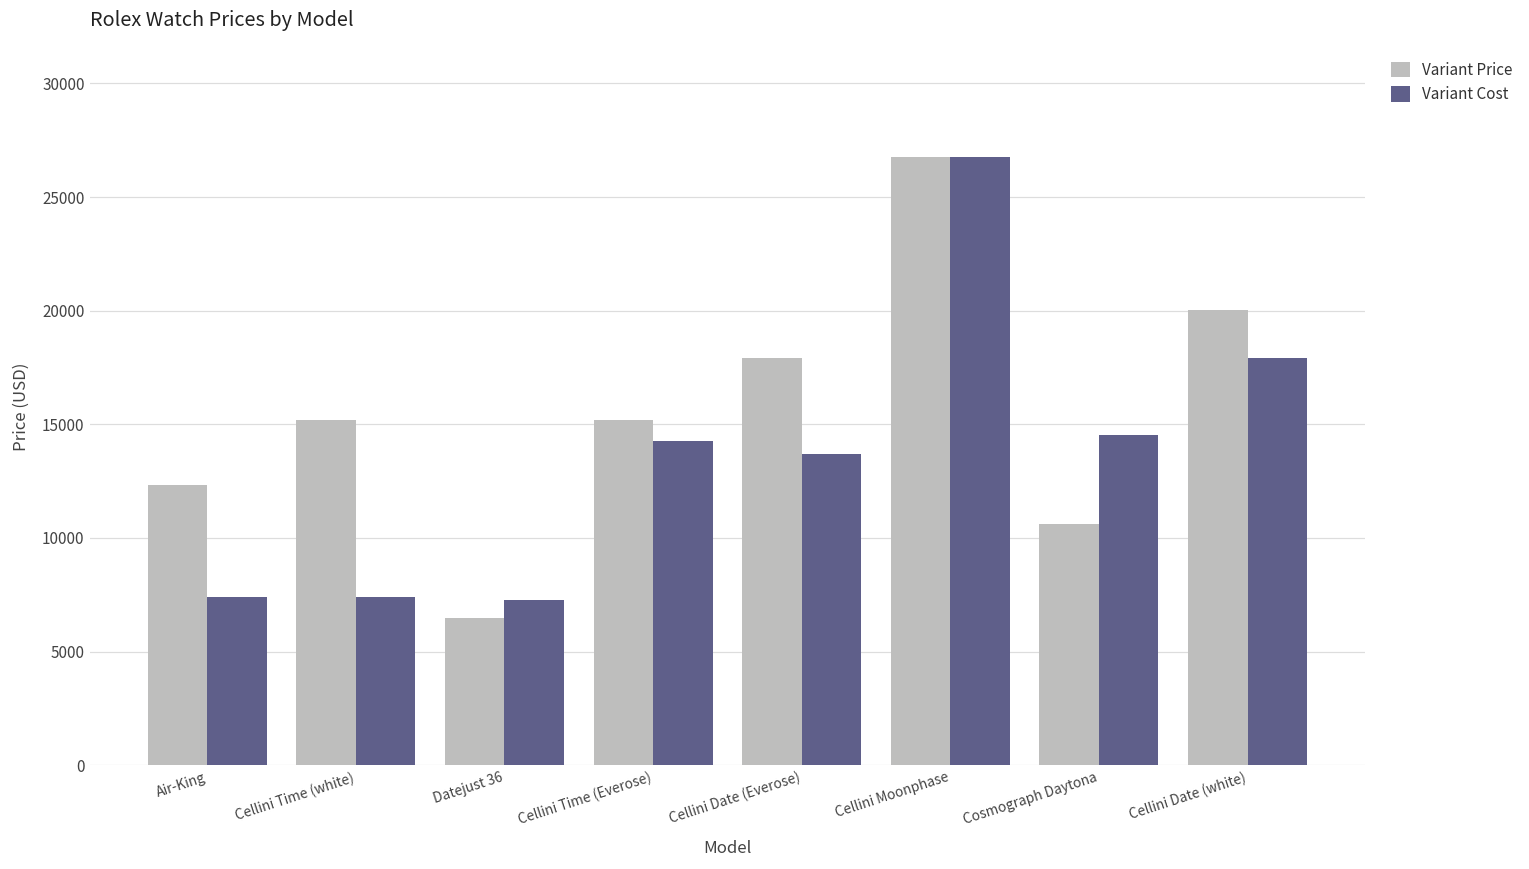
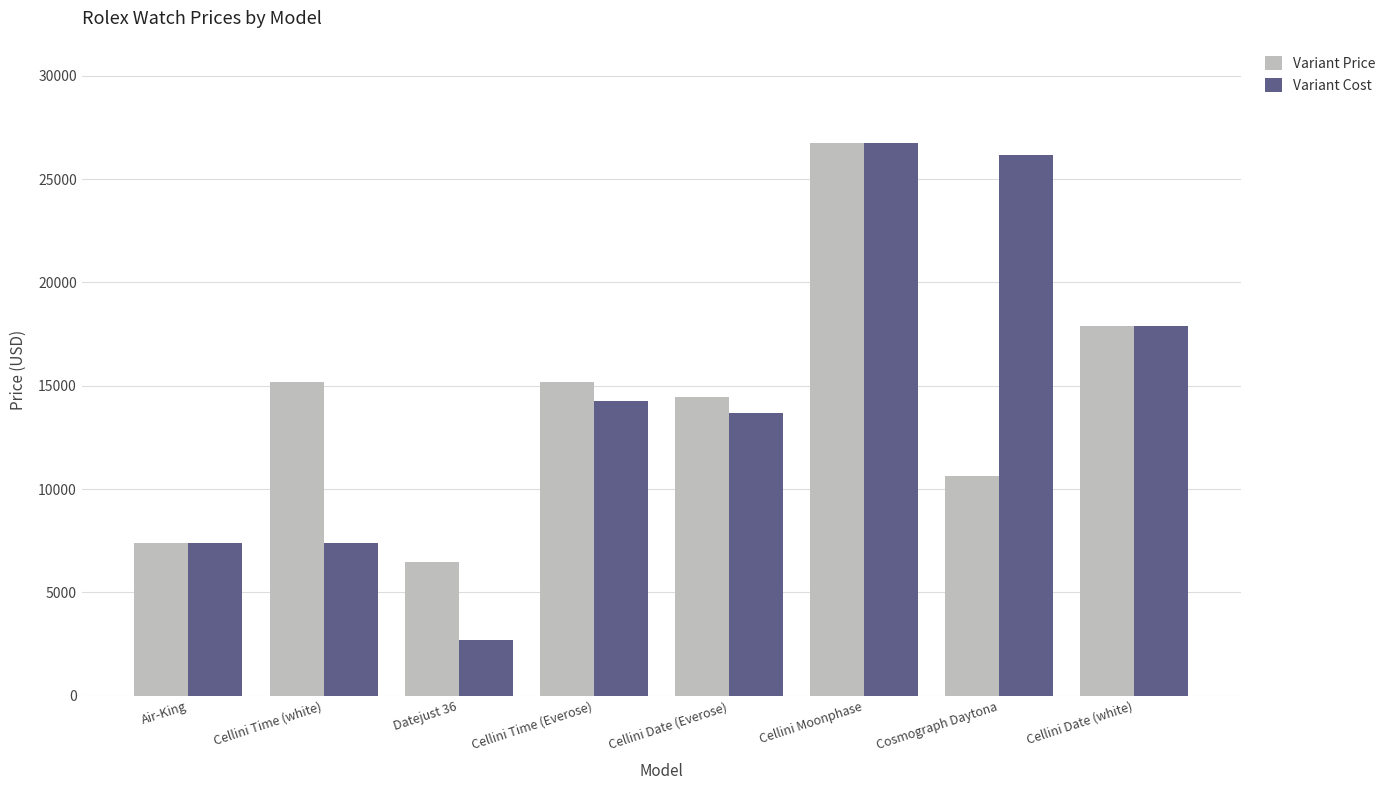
Variant Price, Air-King: 12300 -> 7400
Variant Cost, Datejust 36: 7300 -> 2700
Variant Price, Cellini Date (Everose): 17900 -> 14500
Variant Cost, Cosmograph Daytona: 14600 -> 26200
Variant Price, Cellini Date (white): 20000 -> 17900
